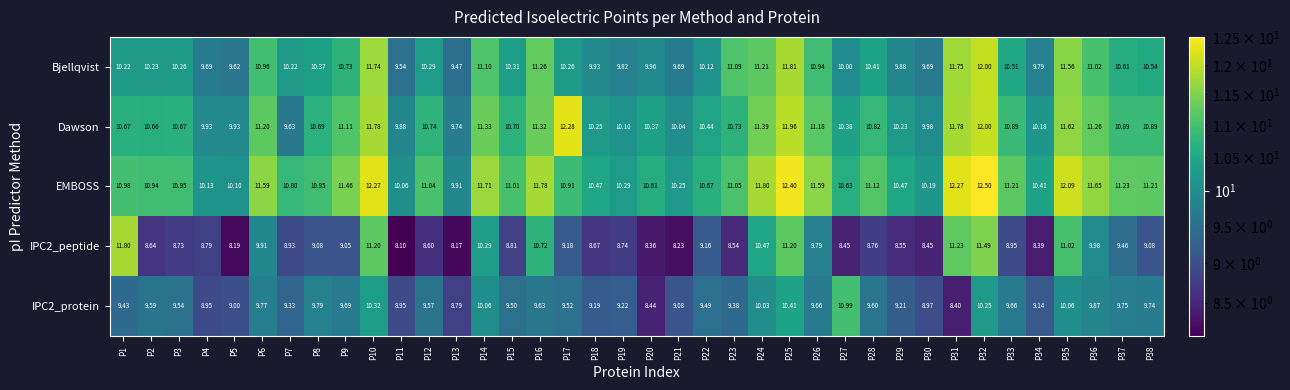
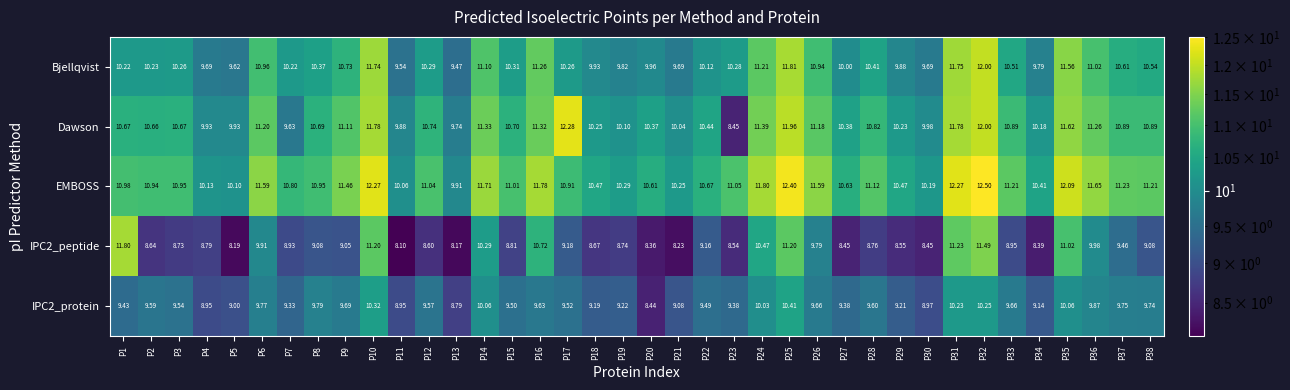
Bjellqvist, P23: 11.09 -> 10.28
Dawson, P23: 10.73 -> 8.45
IPC2_protein, P27: 10.99 -> 9.38
IPC2_protein, P31: 8.40 -> 10.23
